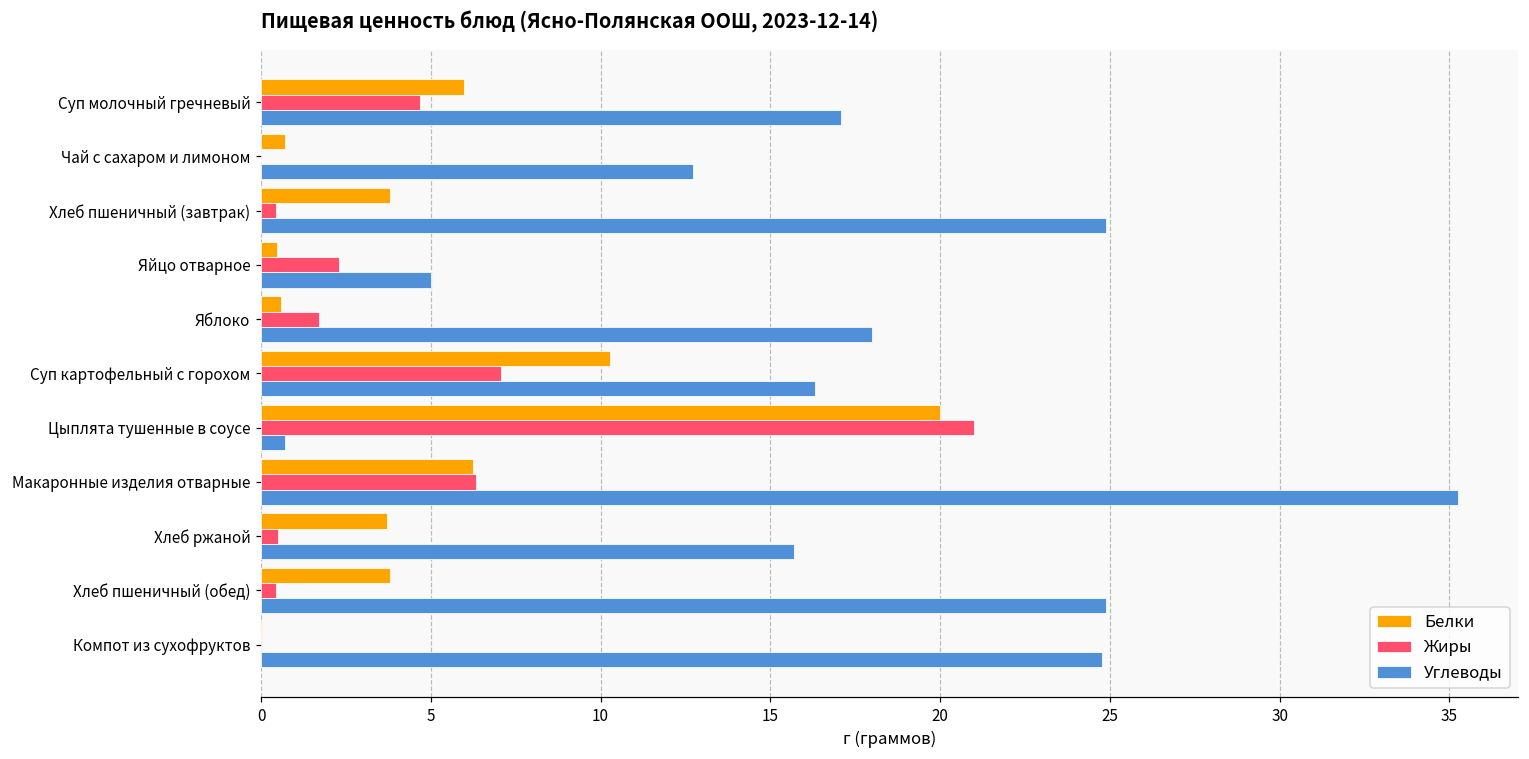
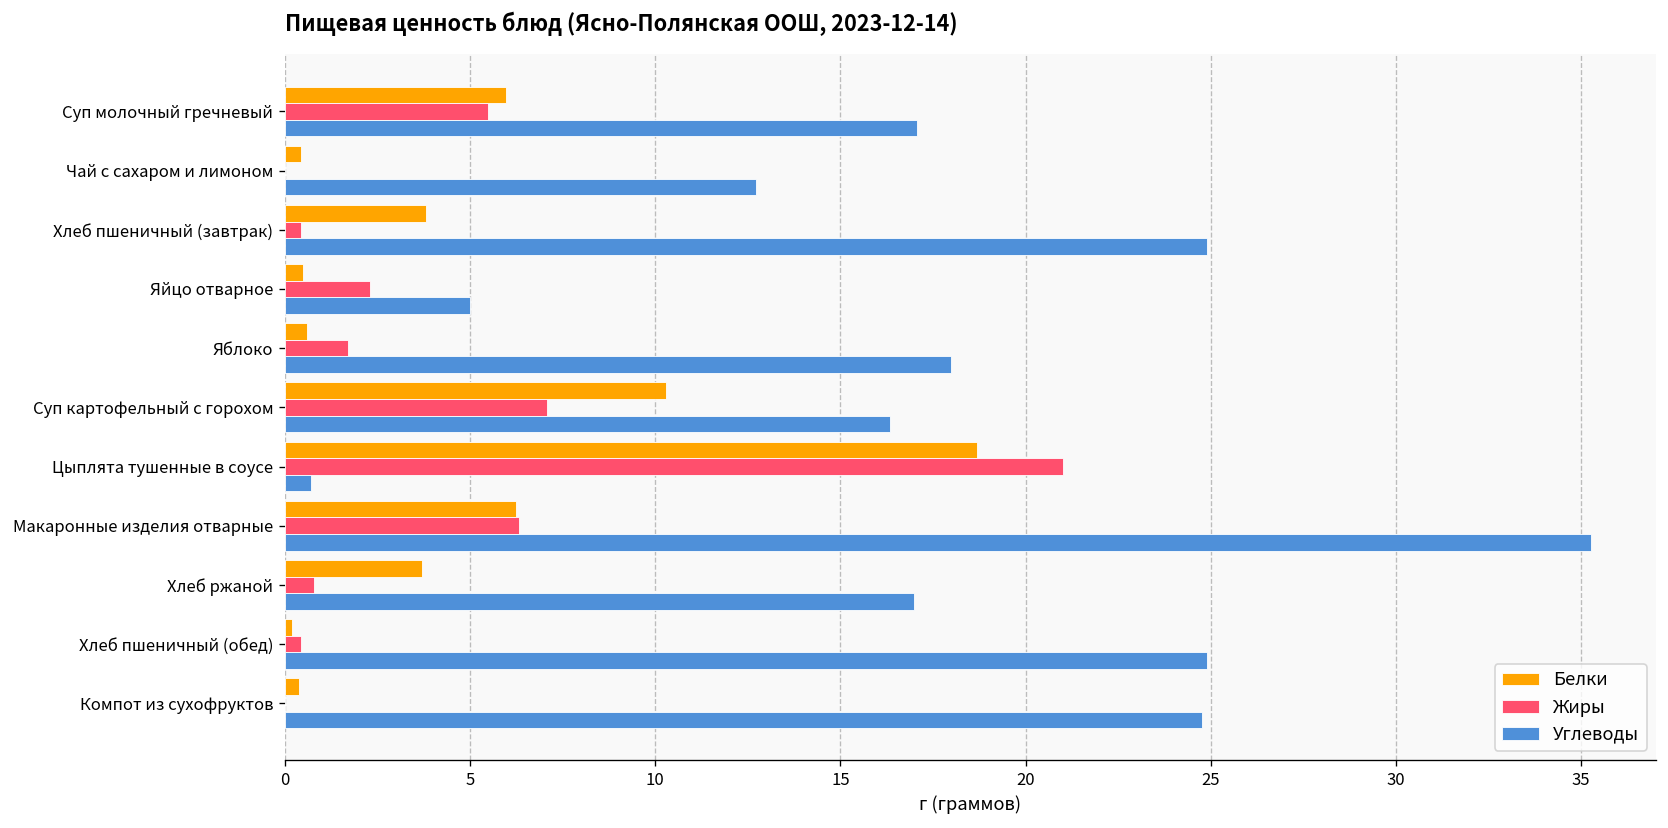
Жиры, Суп молочный гречневый: 4.7 -> 5.5
Белки, Чай с сахаром и лимоном: 0.7 -> 0.4
Белки, Цыплята тушенные в соусе: 20.0 -> 18.7
Жиры, Хлеб ржаной: 0.5 -> 0.8
Углеводы, Хлеб ржаной: 15.7 -> 17.0
Белки, Хлеб пшеничный (обед): 3.8 -> 0.2
Белки, Компот из сухофруктов: 0.0 -> 0.4
